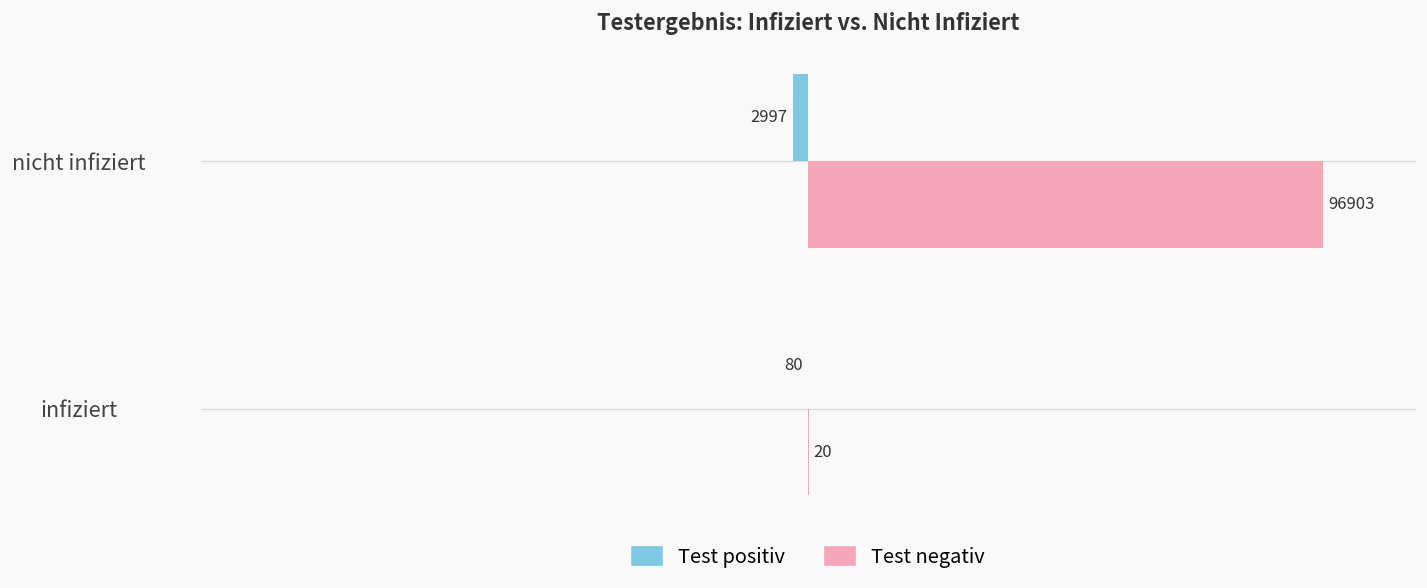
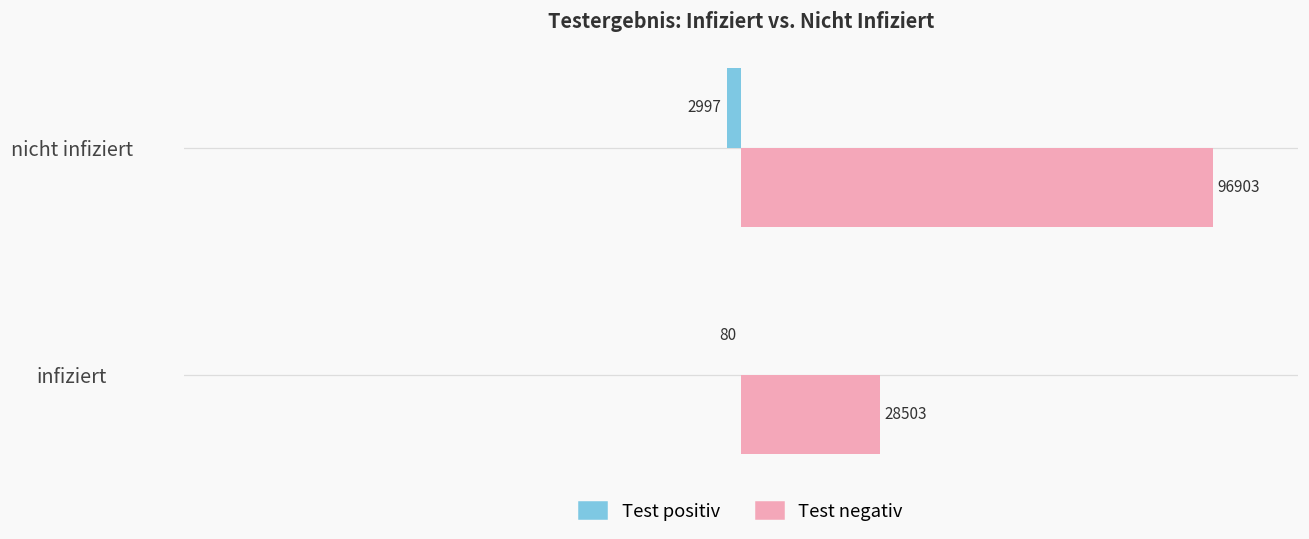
Test negativ, infiziert: 20 -> 28503
